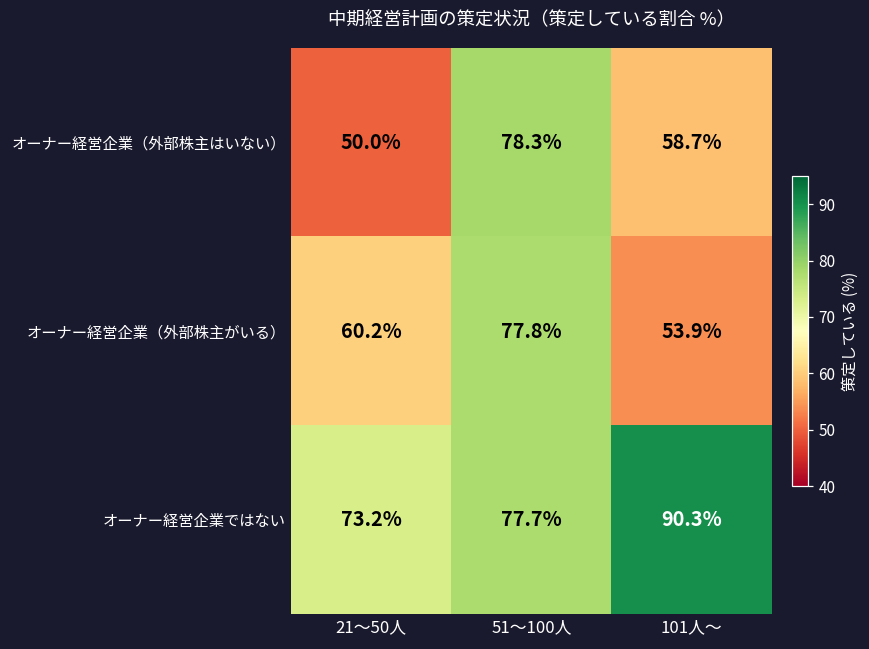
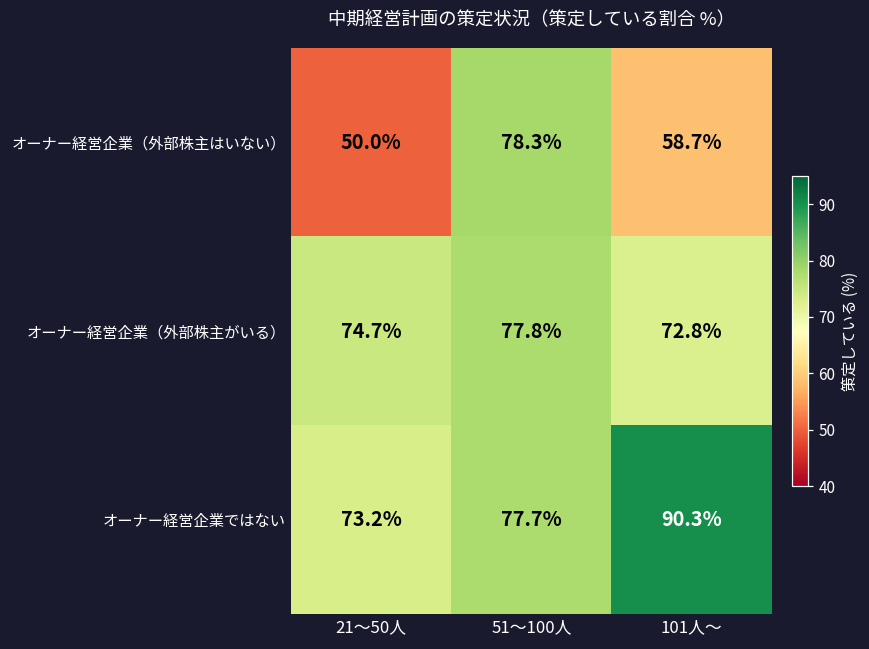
オーナー経営企業（外部株主がいる）, 21～50人: 60.2% -> 74.7%
オーナー経営企業（外部株主がいる）, 101人～: 53.9% -> 72.8%
